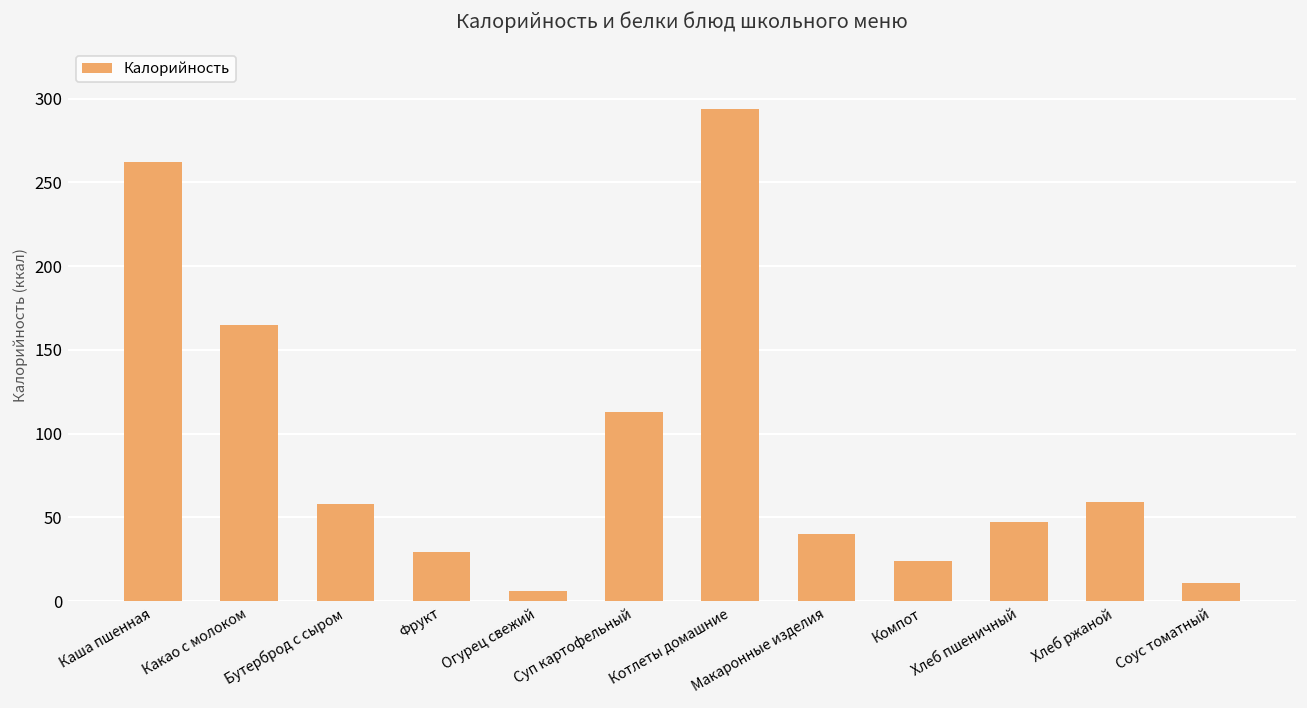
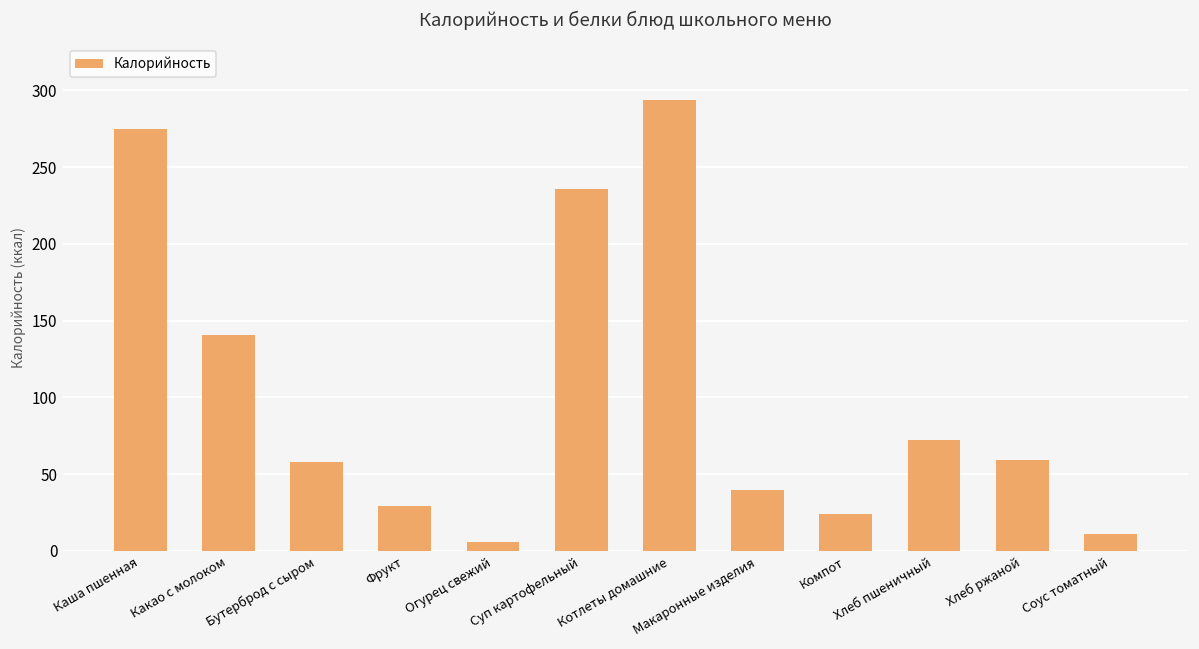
Каша пшенная: 262 -> 275
Какао с молоком: 165 -> 141
Суп картофельный: 113 -> 236
Хлеб пшеничный: 47 -> 72
